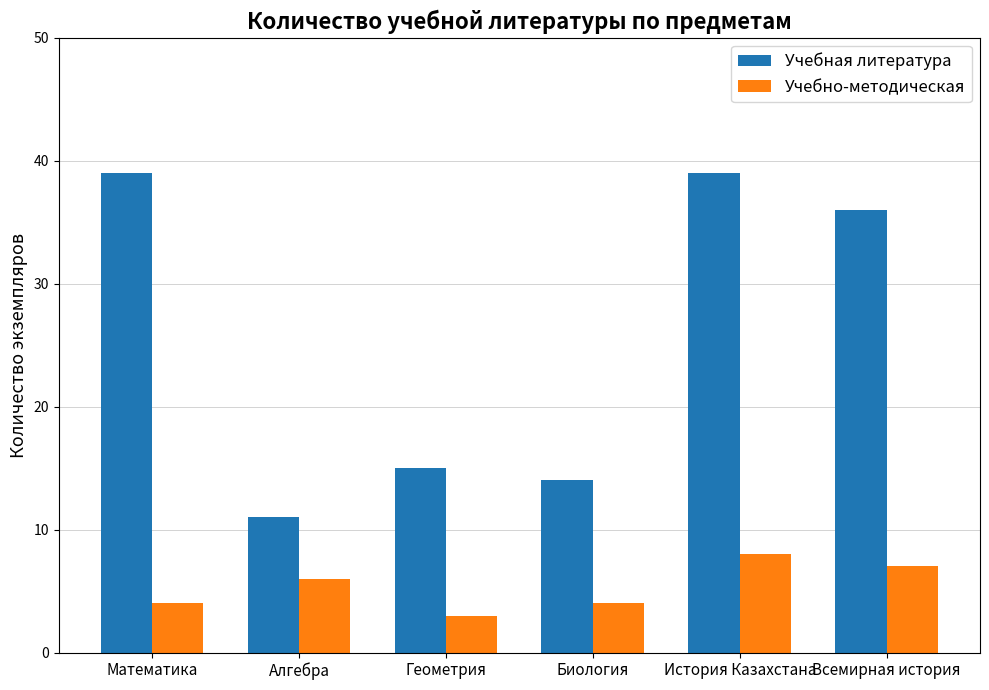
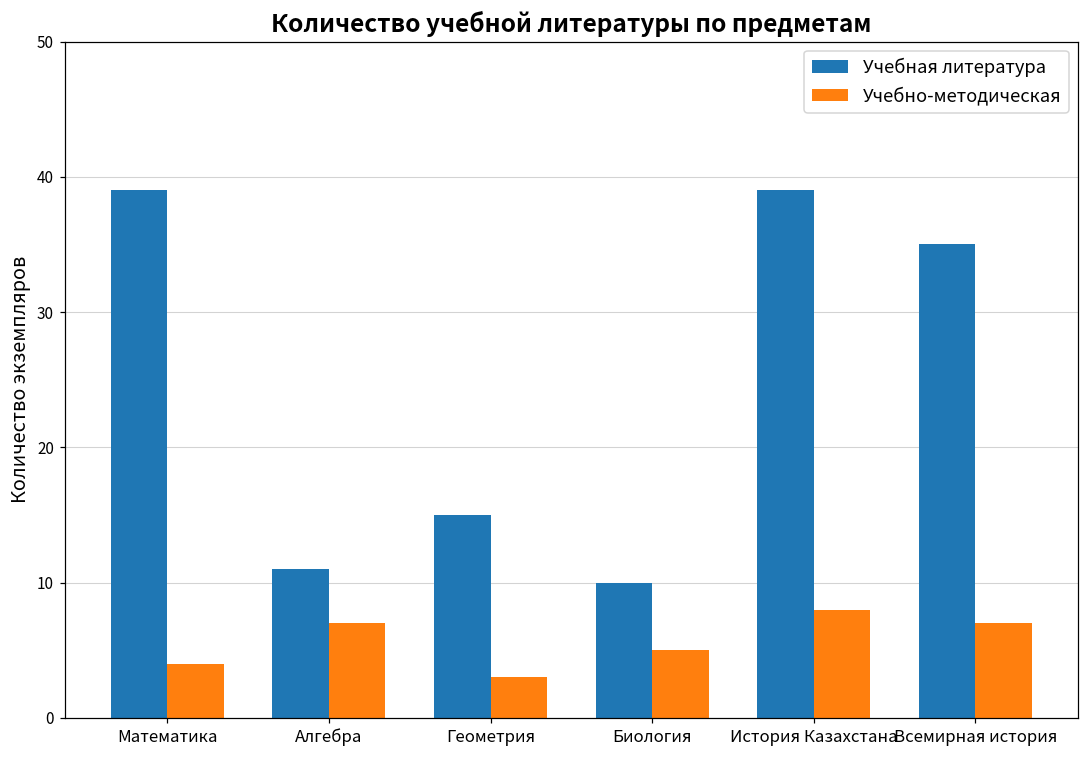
Учебно-методическая, Алгебра: 6 -> 7
Учебная литература, Биология: 14 -> 10
Учебно-методическая, Биология: 4 -> 5
Учебная литература, Всемирная история: 36 -> 35
